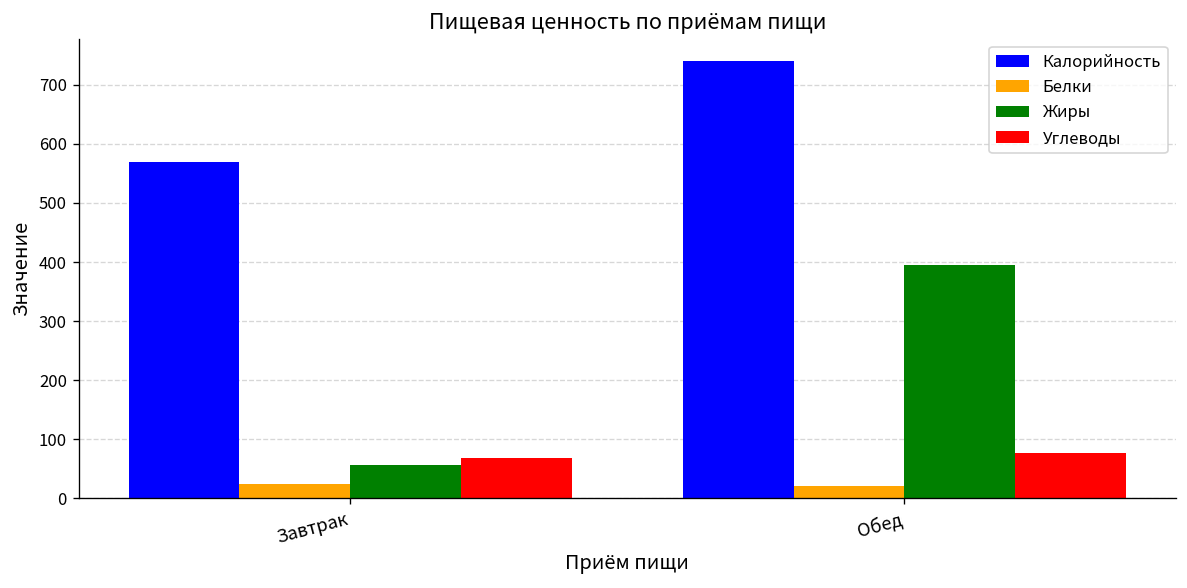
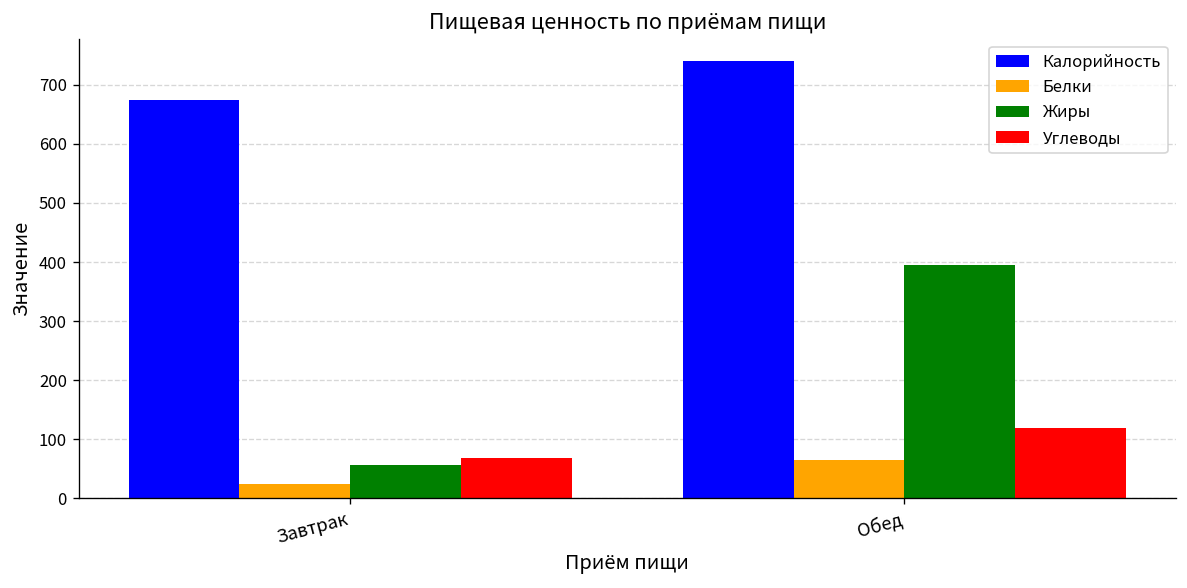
Калорийность, Завтрак: 570 -> 670
Белки, Обед: 20 -> 60
Углеводы, Обед: 80 -> 120
